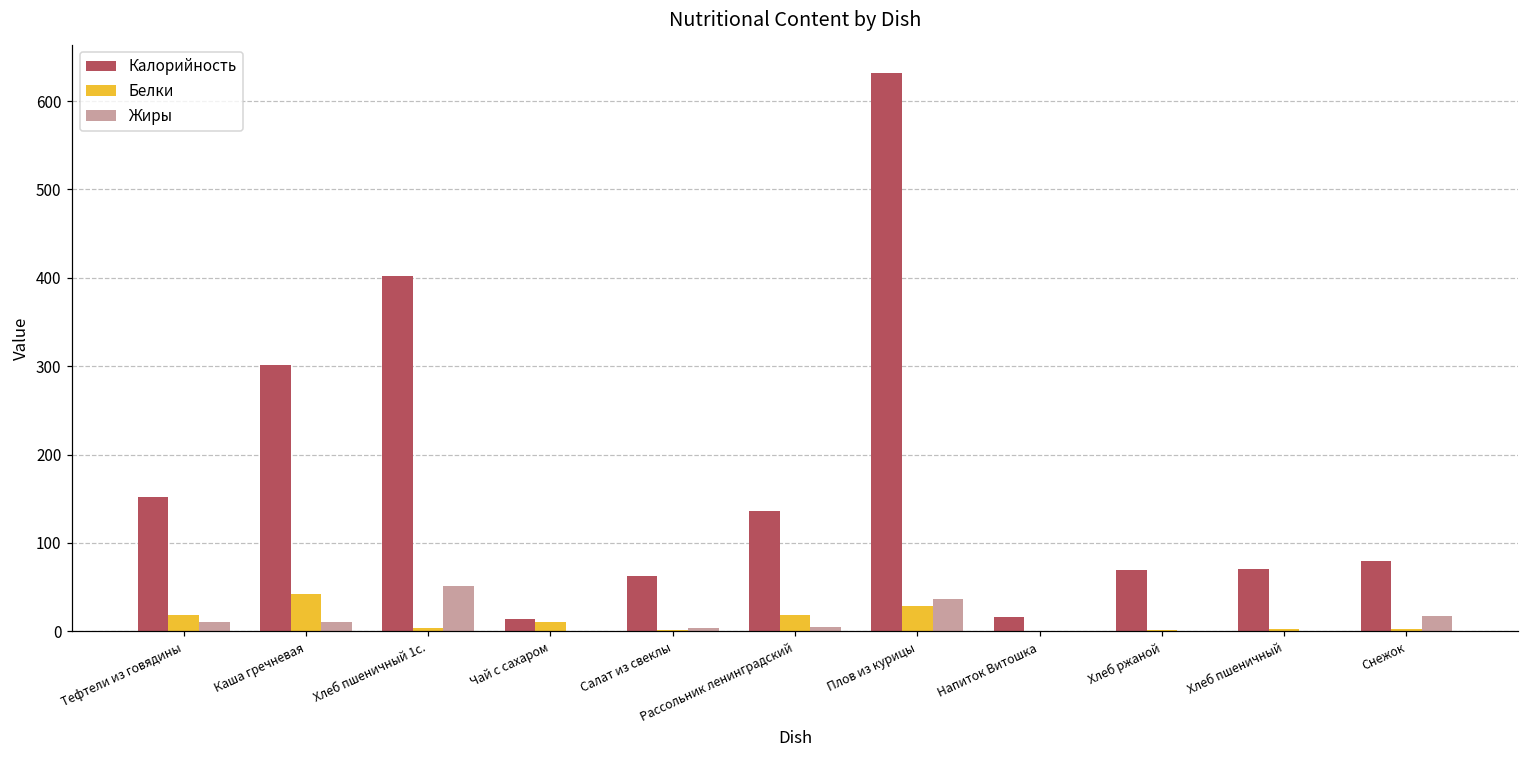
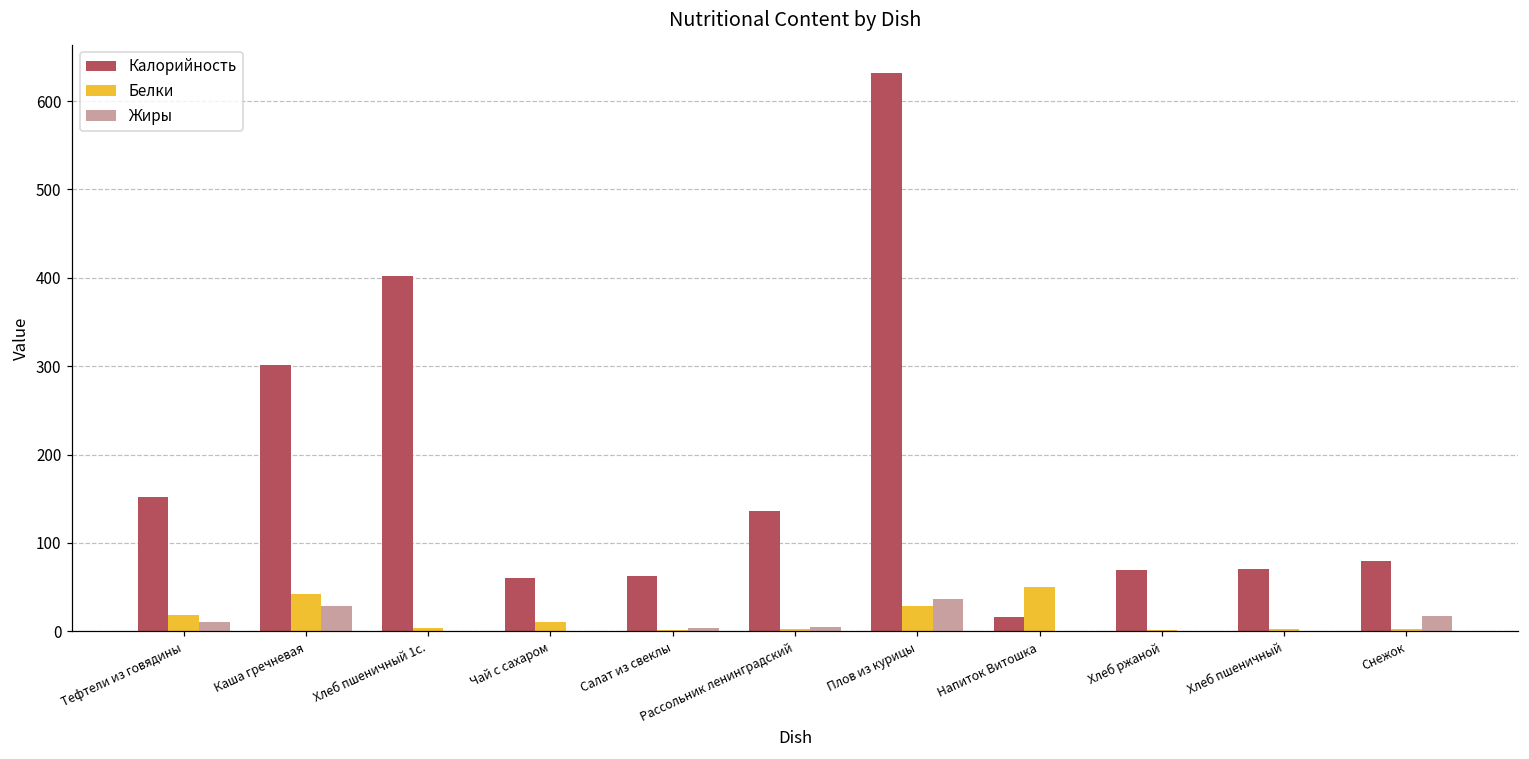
Жиры, Каша гречневая: 10 -> 30
Жиры, Хлеб пшеничный 1с.: 50 -> 0
Калорийность, Чай с сахаром: 10 -> 60
Белки, Рассольник ленинградский: 20 -> 0
Белки, Напиток Витошка: 0 -> 50
